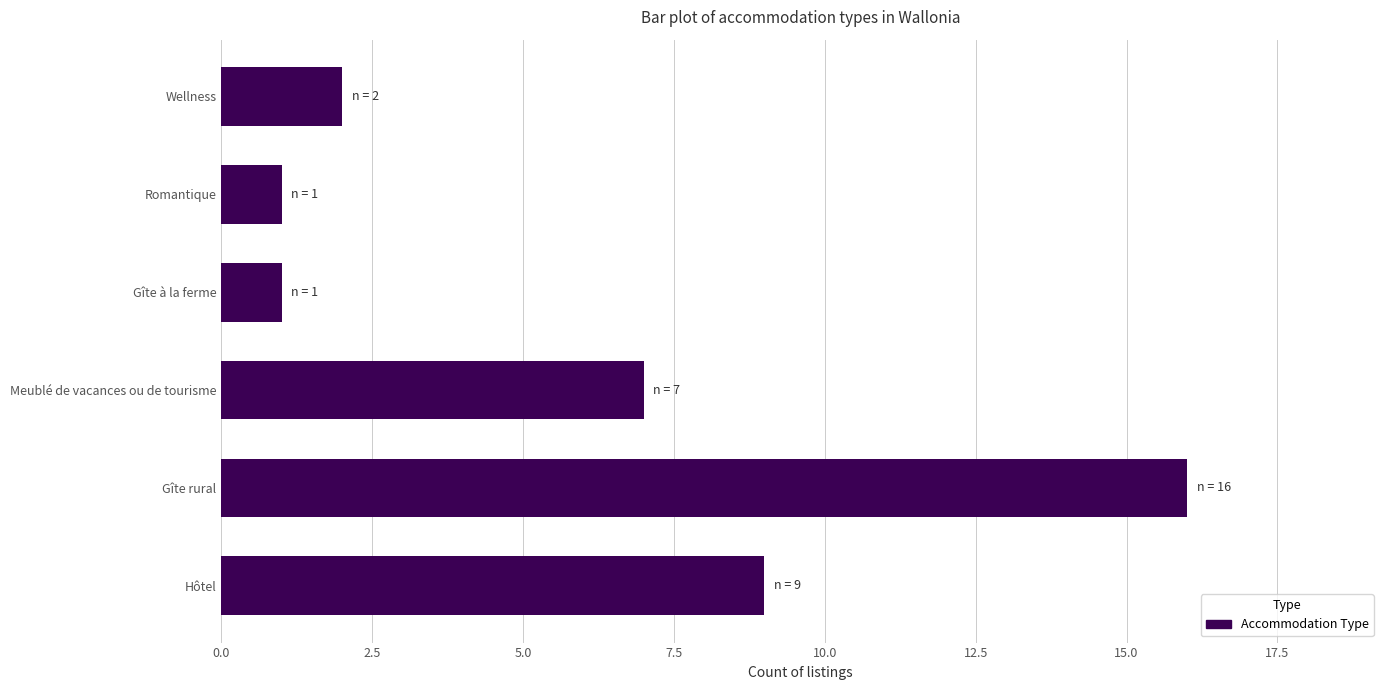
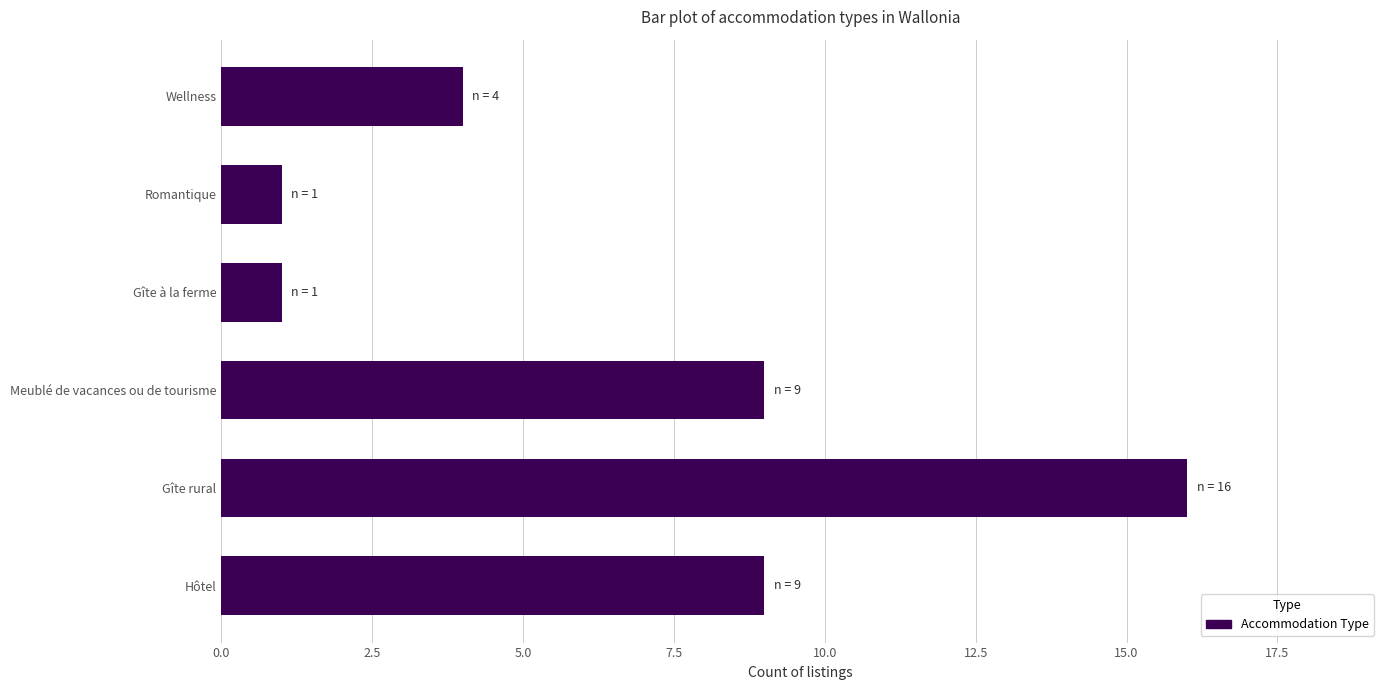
Wellness: 2 -> 4
Meublé de vacances ou de tourisme: 7 -> 9
